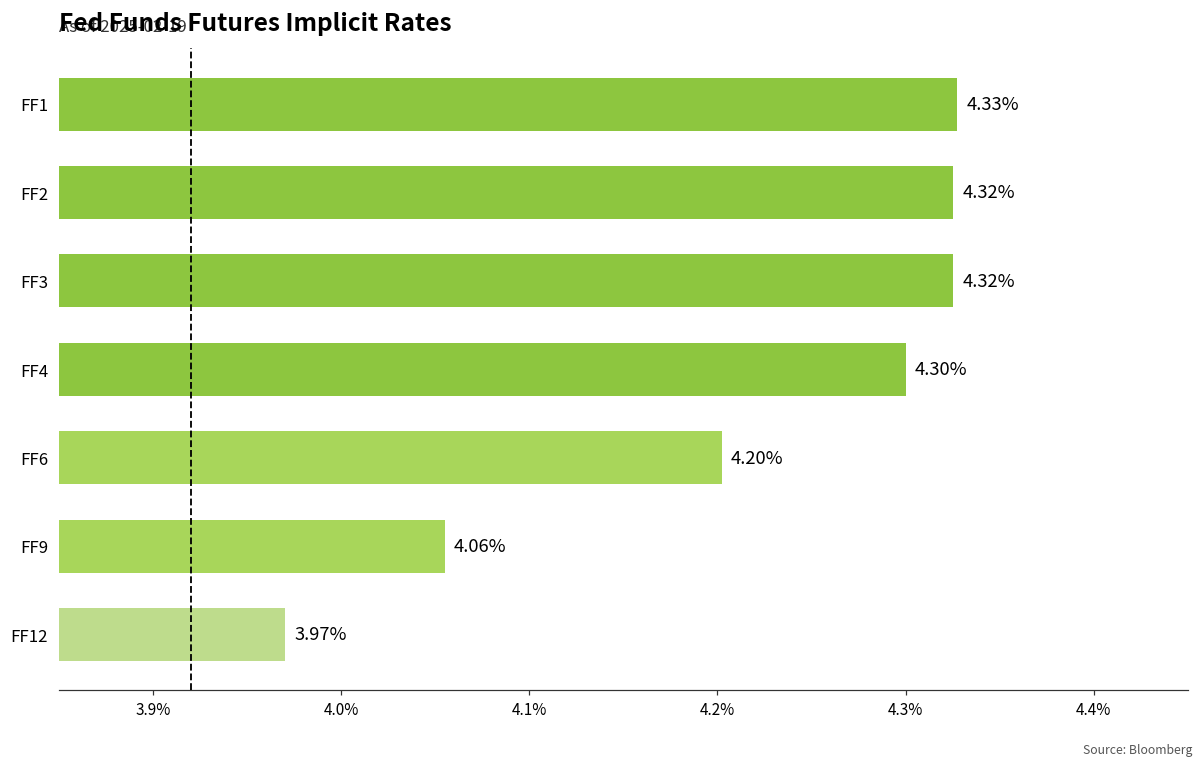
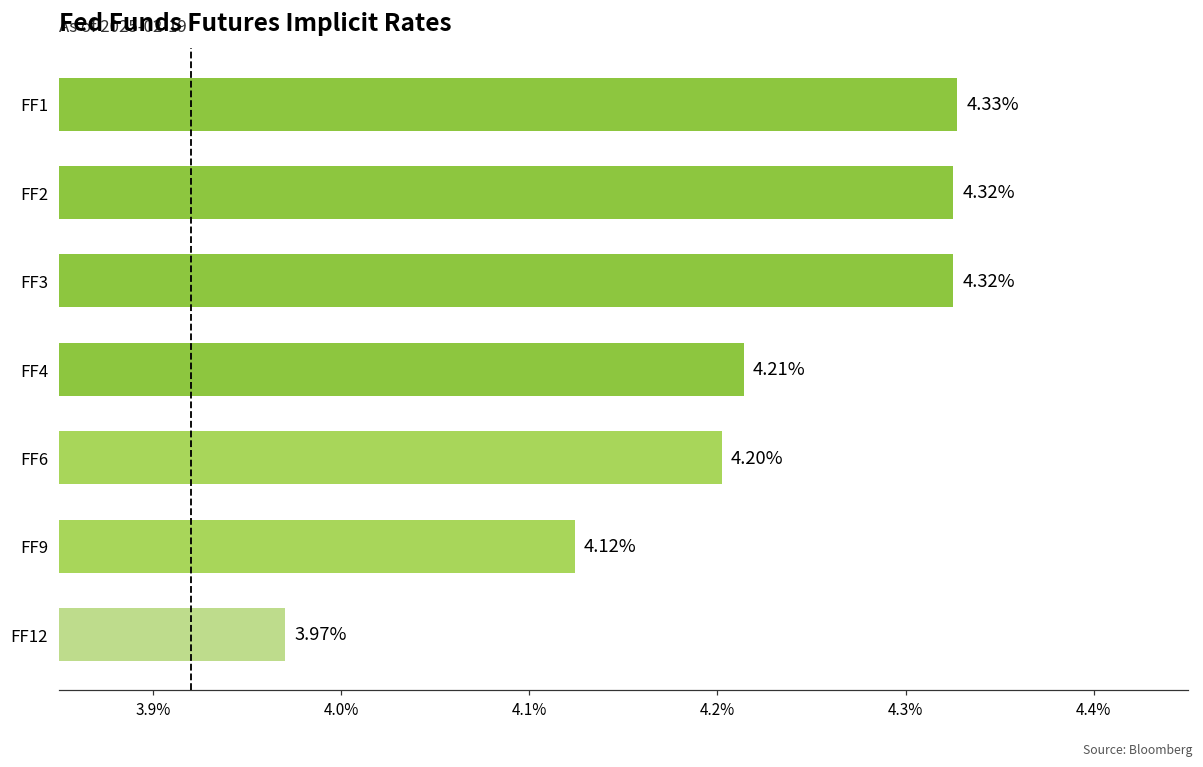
FF4: 4.30% -> 4.21%
FF9: 4.06% -> 4.12%
